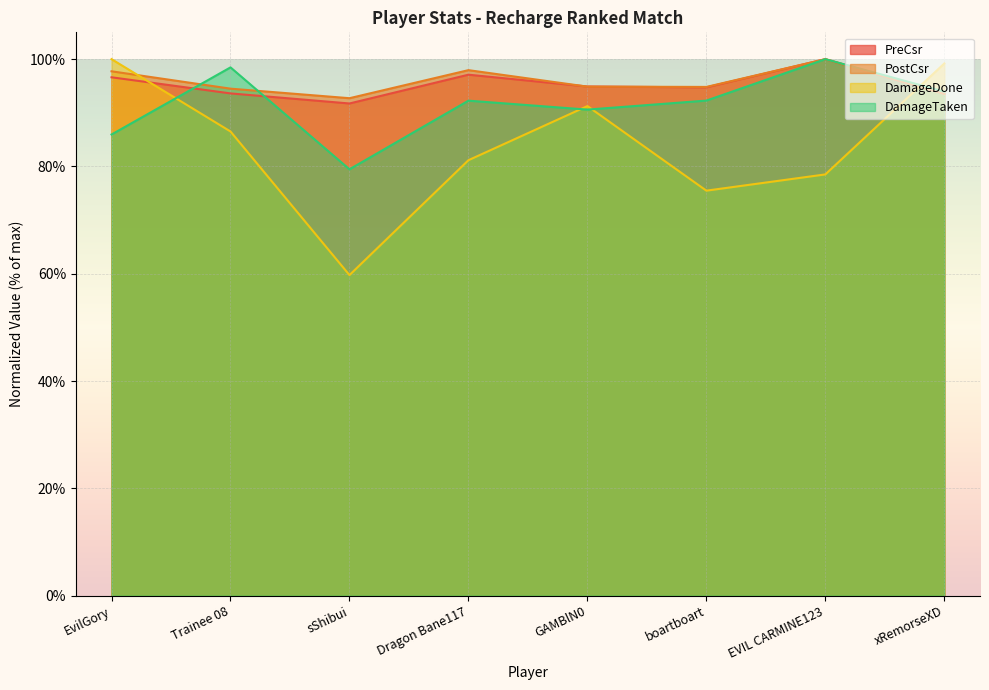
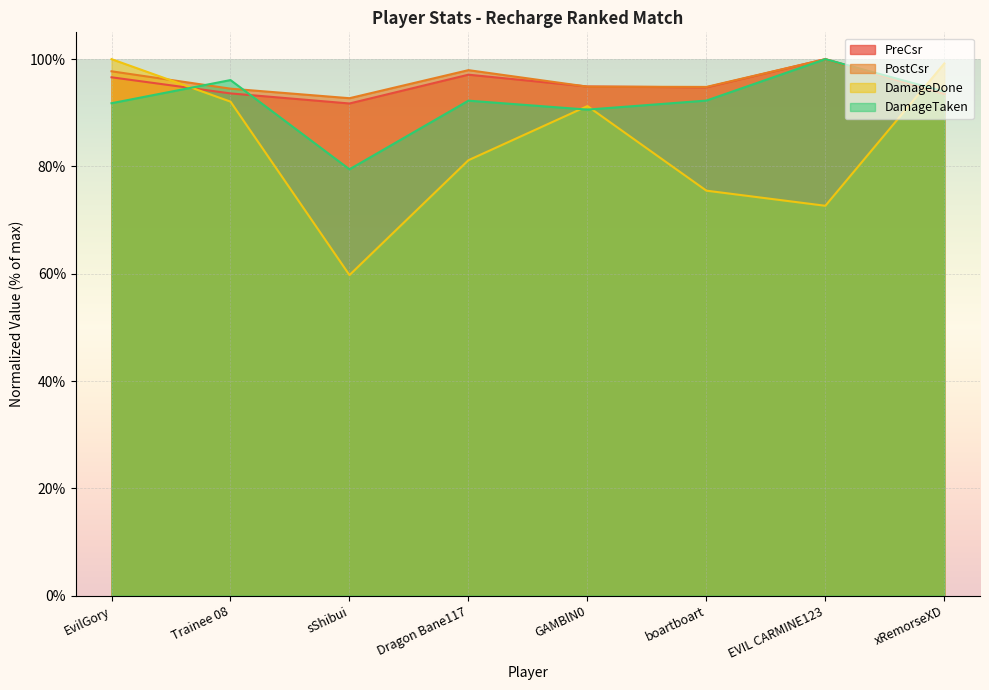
DamageTaken, EvilGory: 86% -> 92%
DamageDone, Trainee 08: 87% -> 92%
DamageTaken, Trainee 08: 98% -> 96%
DamageDone, EVIL CARMINE123: 79% -> 73%
